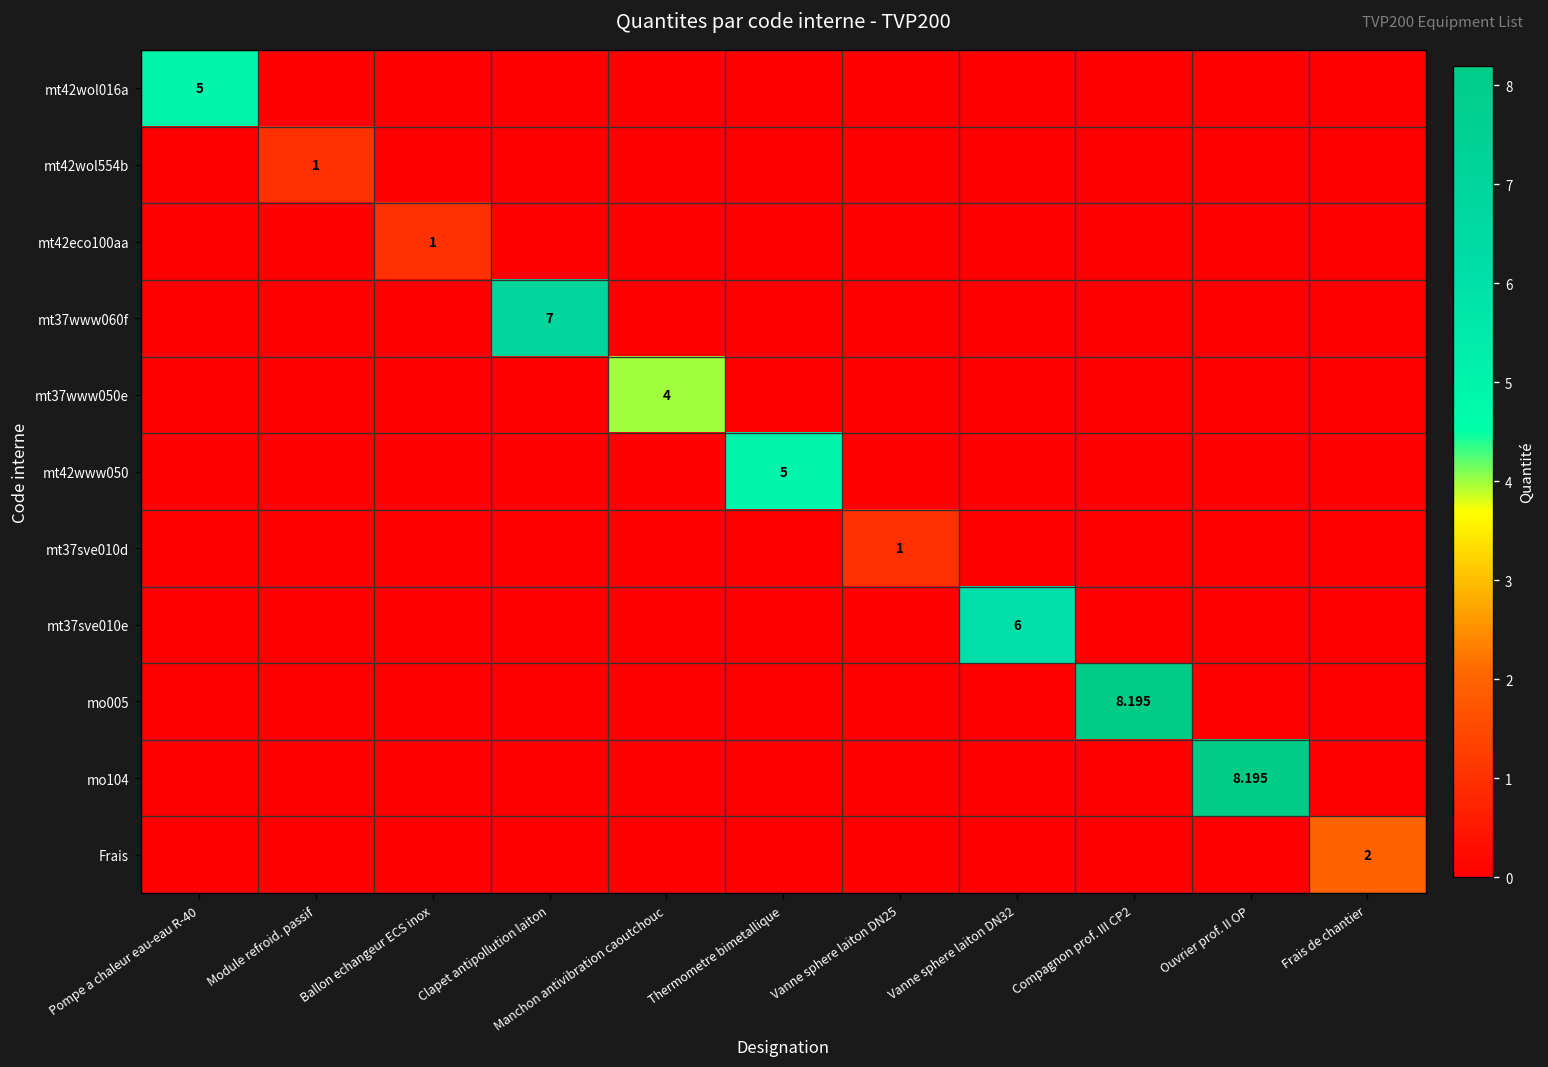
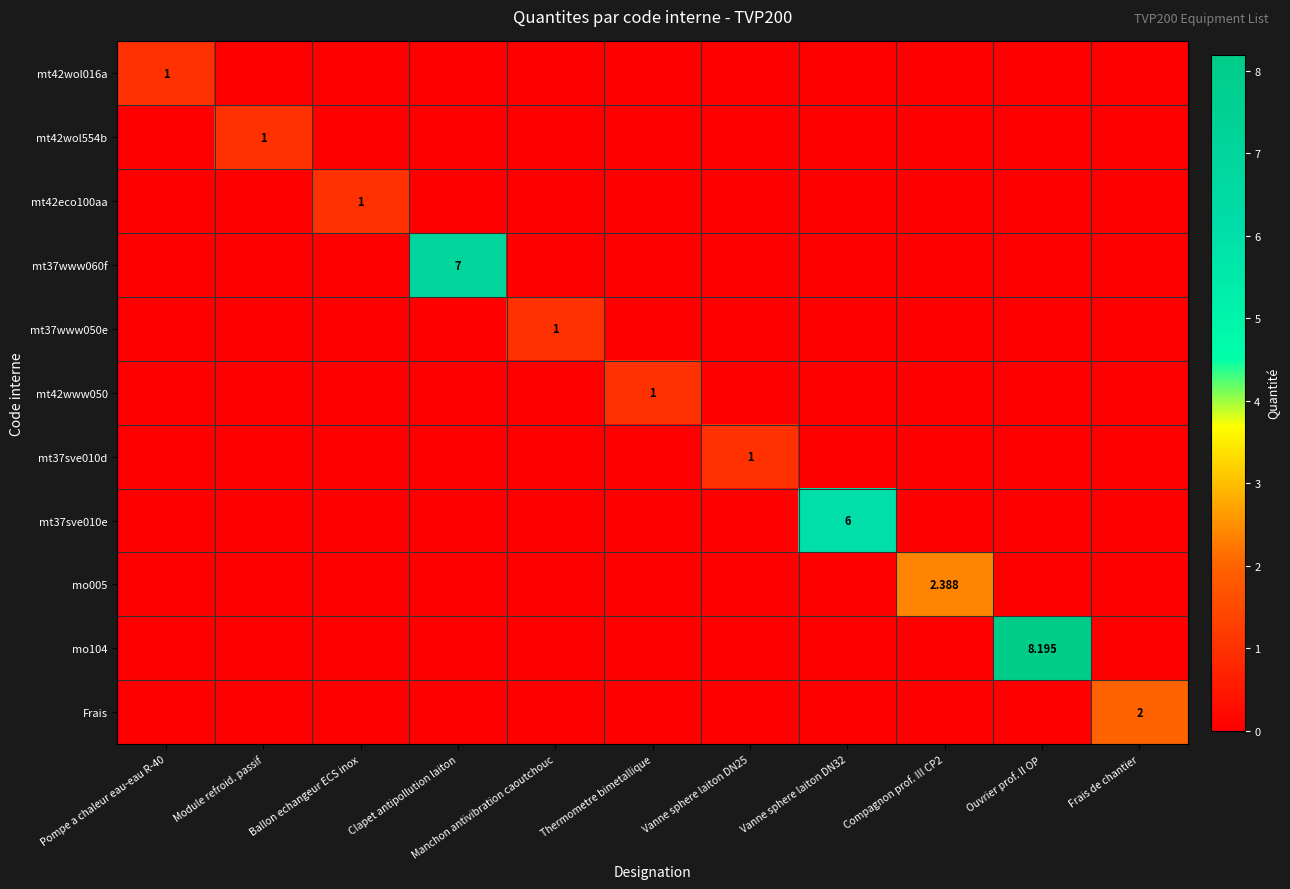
mt42wol016a, Pompe a chaleur eau-eau R-40: 5 -> 1
mt37www050e, Manchon antivibration caoutchouc: 4 -> 1
mt42www050, Thermometre bimetallique: 5 -> 1
mo005, Compagnon prof. III CP2: 8.195 -> 2.388
